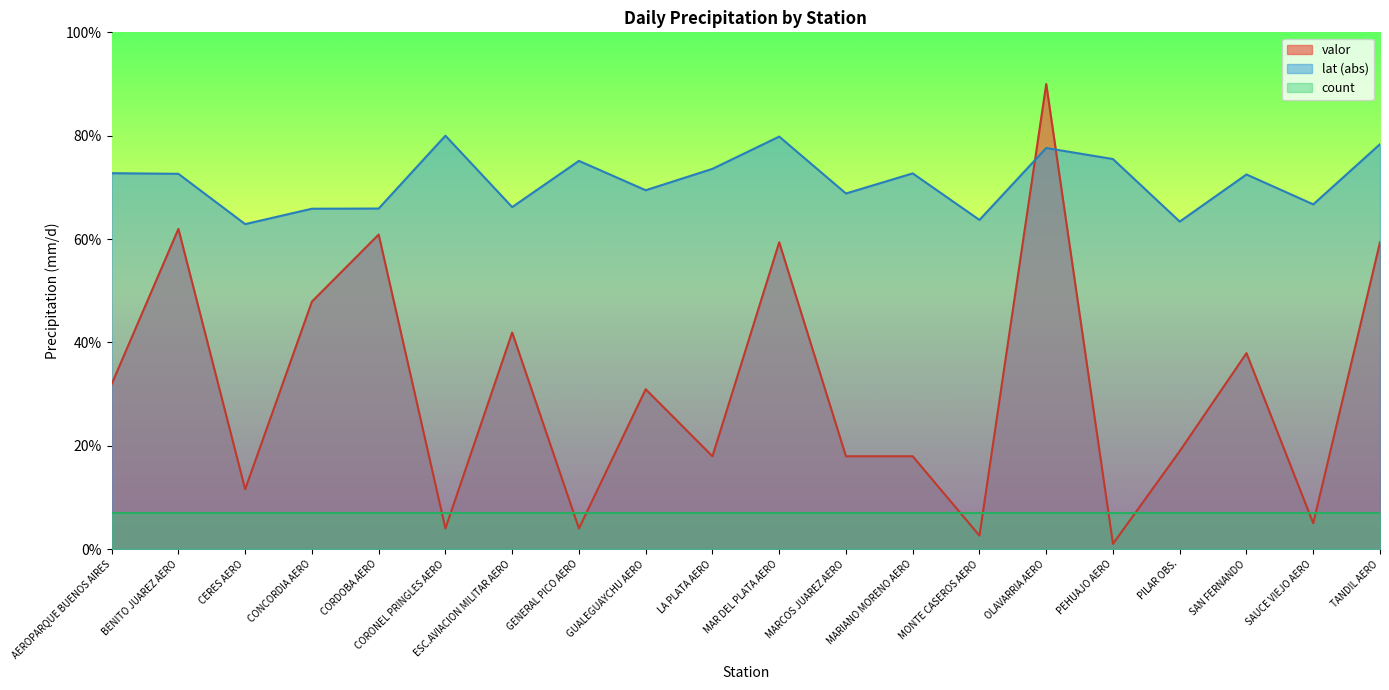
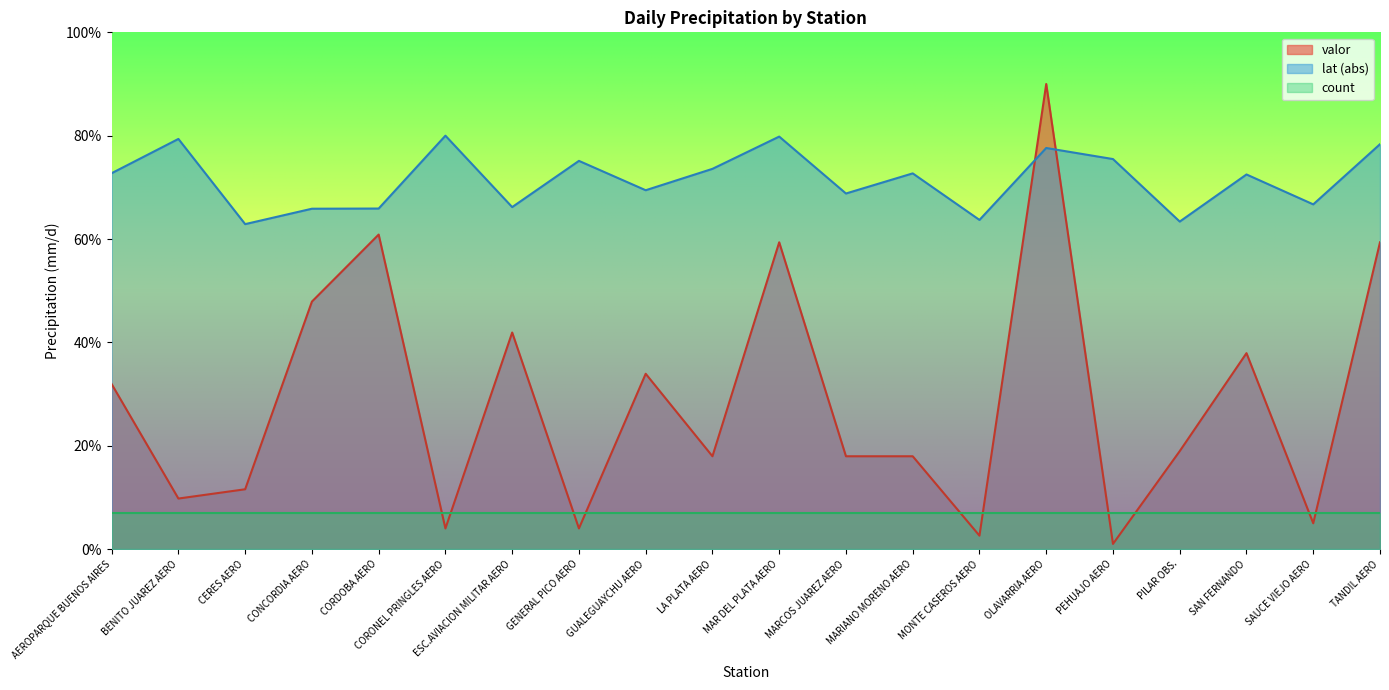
valor, BENITO JUAREZ AERO: 62% -> 10%
lat (abs), BENITO JUAREZ AERO: 73% -> 79%
valor, GUALEGUAYCHU AERO: 31% -> 34%
